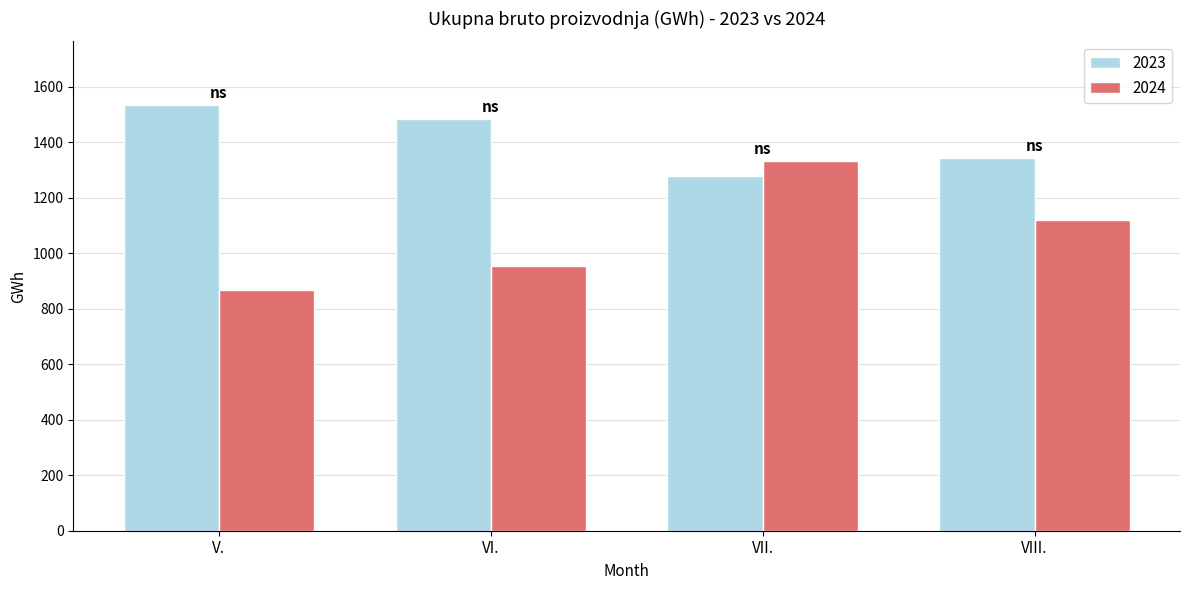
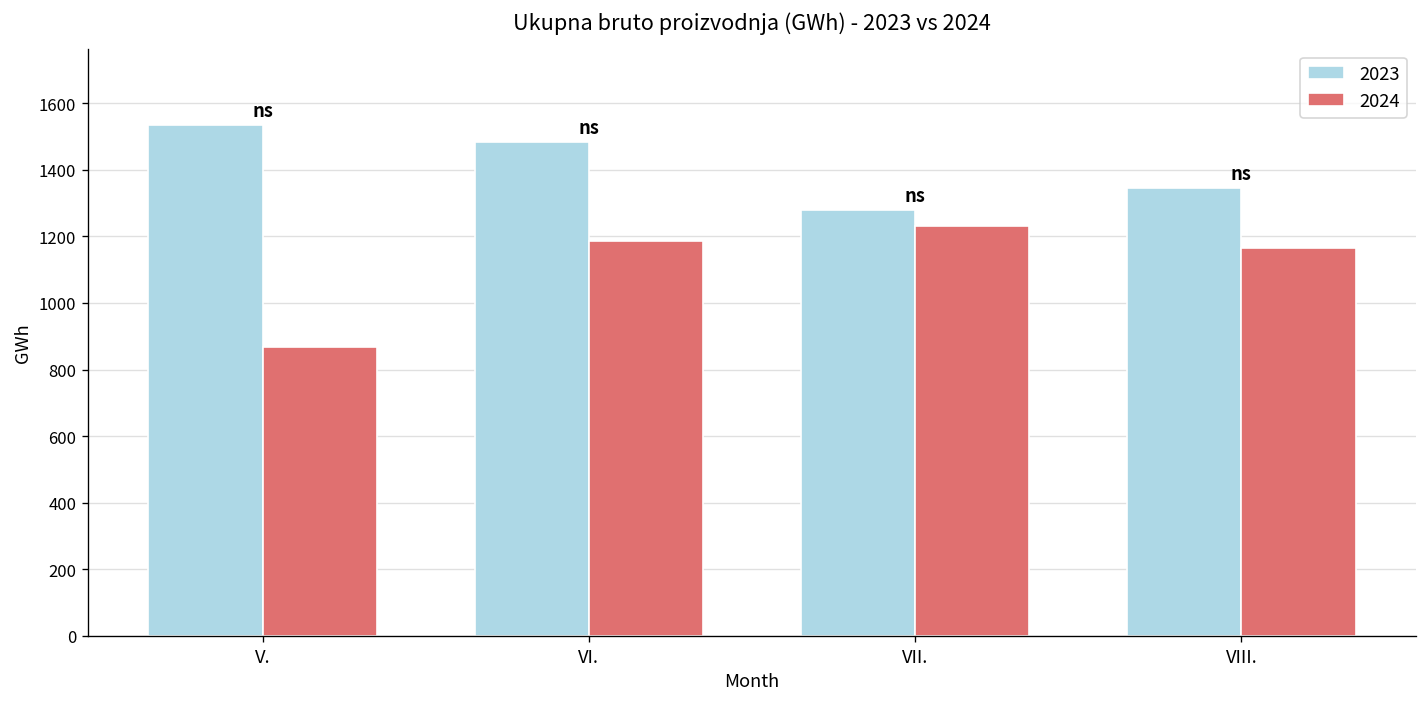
2024, VI.: 960 -> 1190
2024, VII.: 1330 -> 1230
2024, VIII.: 1120 -> 1160
